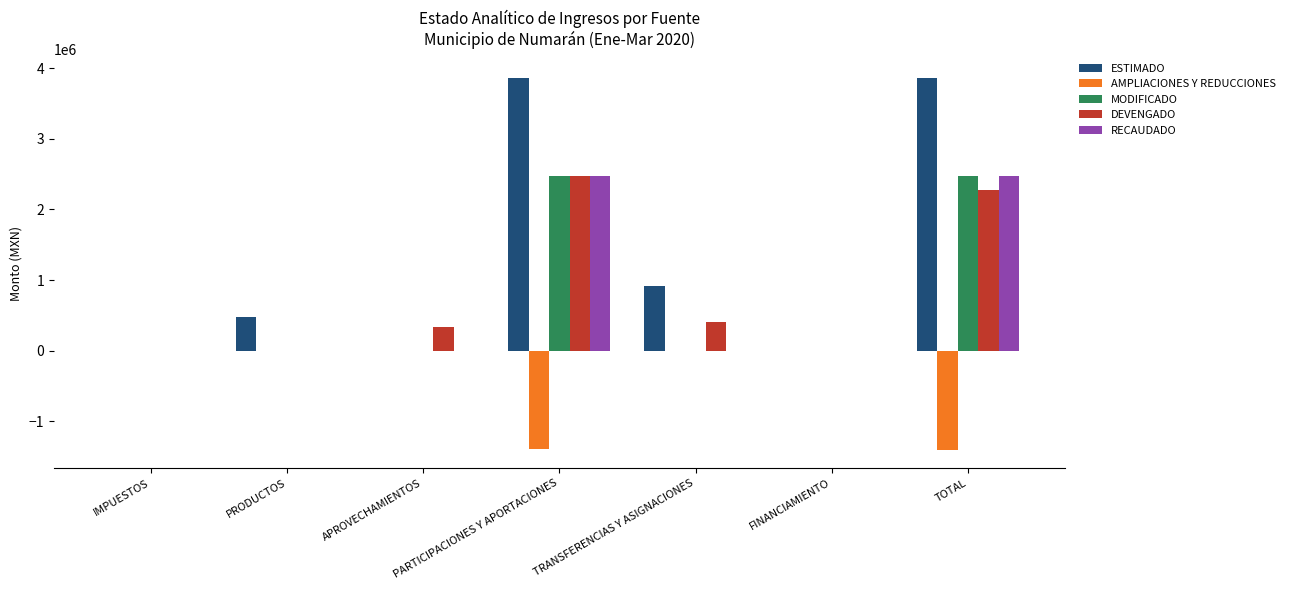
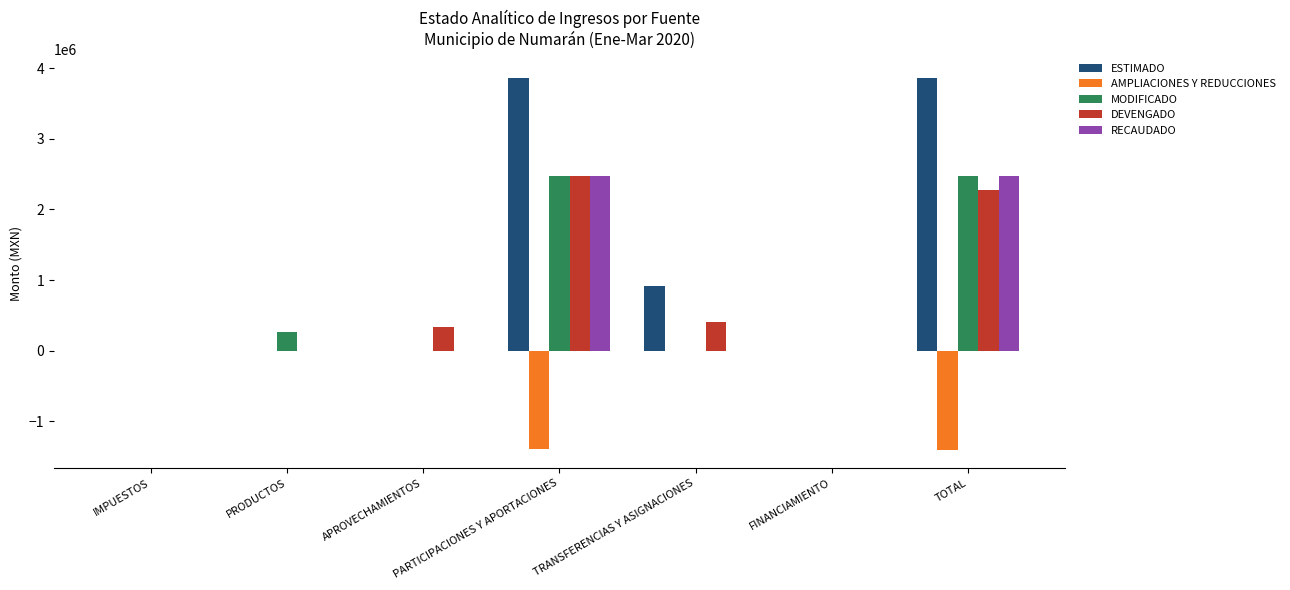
ESTIMADO, PRODUCTOS: 500000 -> 0
MODIFICADO, PRODUCTOS: 0 -> 300000
